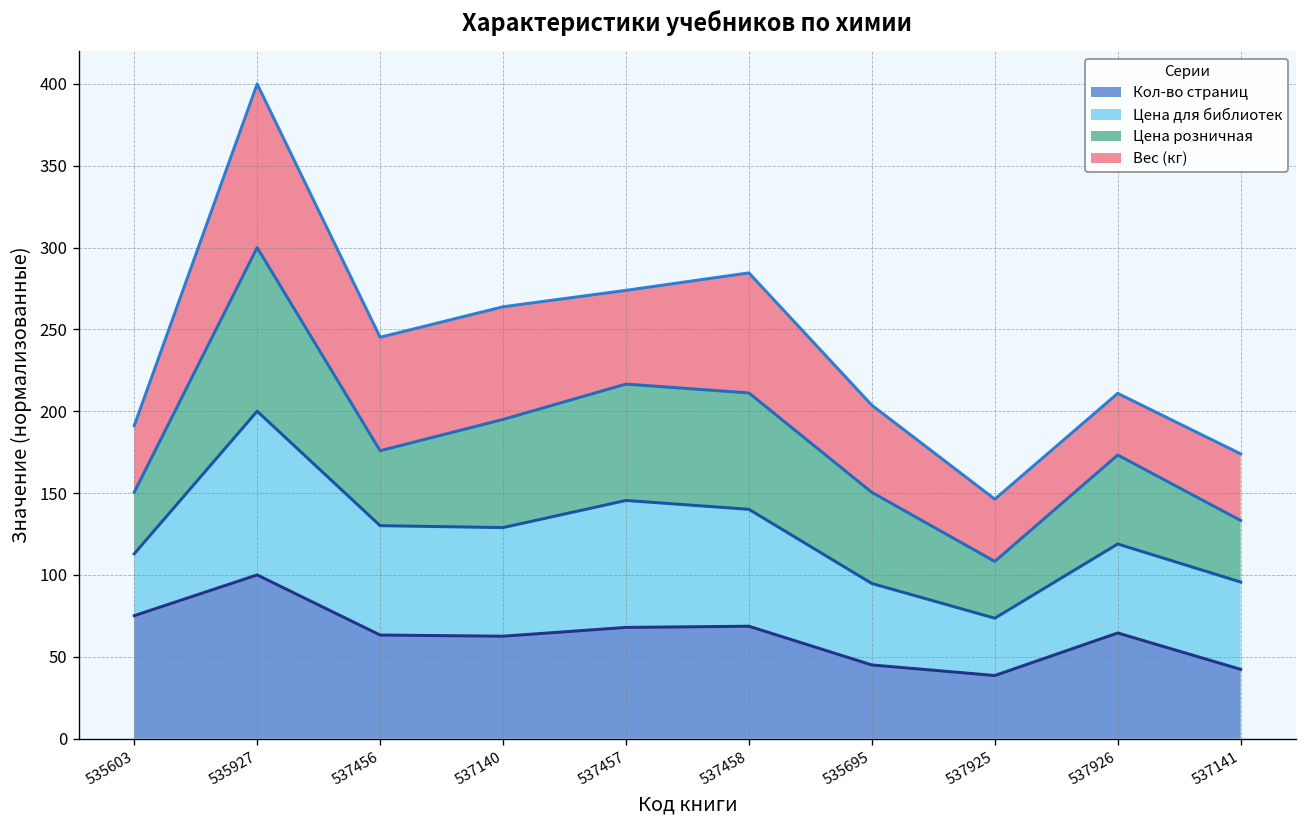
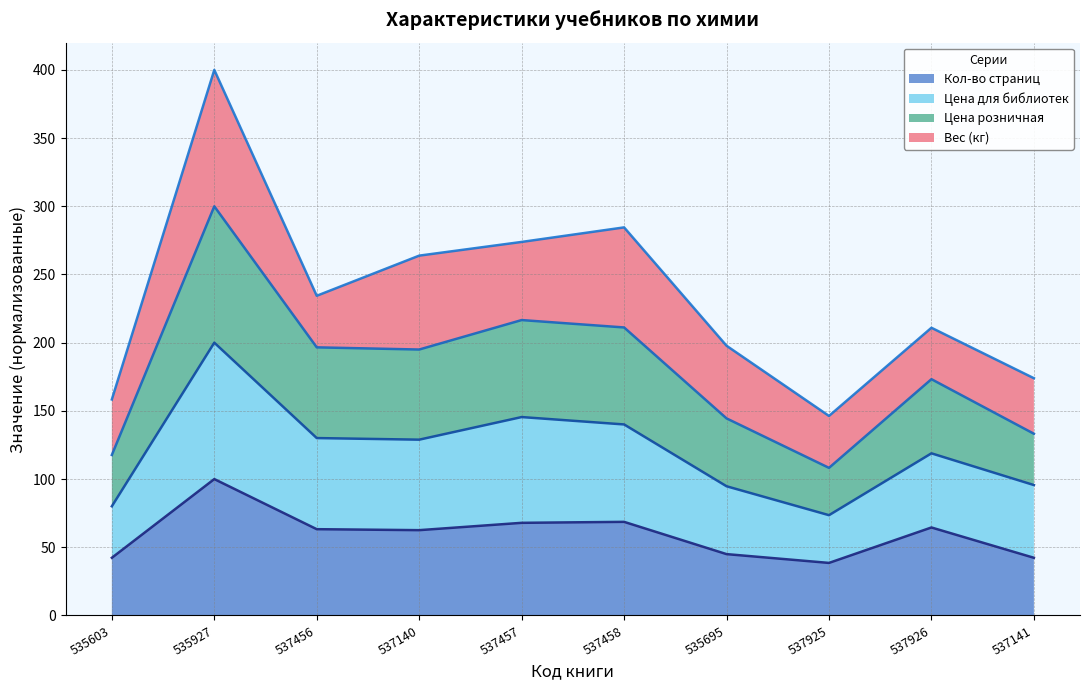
Кол-во страниц, 535603: 75 -> 42
Цена розничная, 537456: 46 -> 67
Вес (кг), 537456: 69 -> 38
Цена розничная, 535695: 56 -> 50
